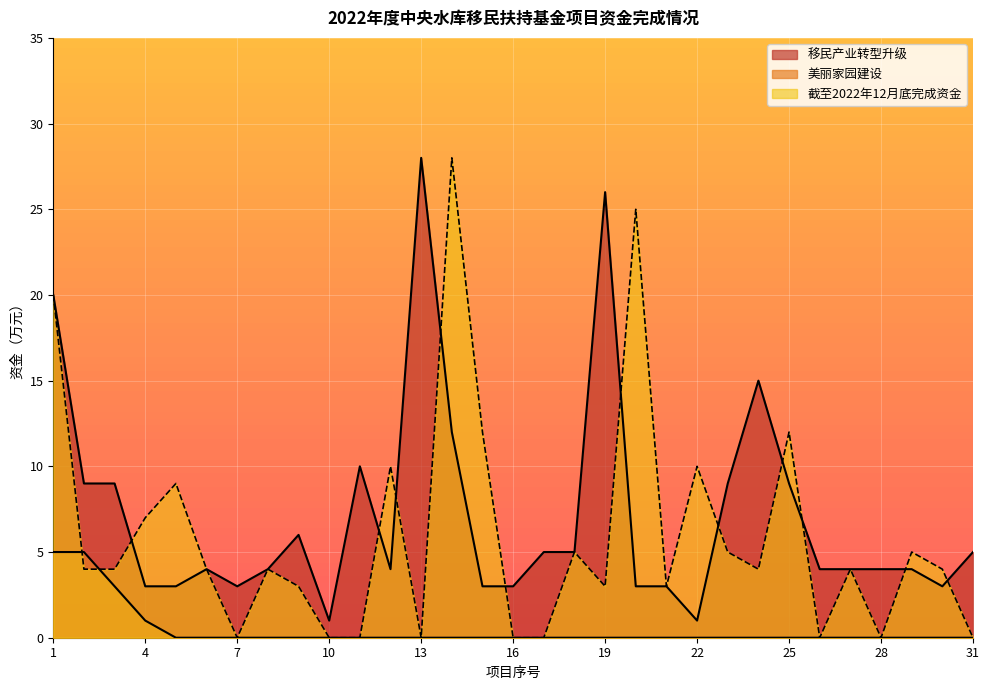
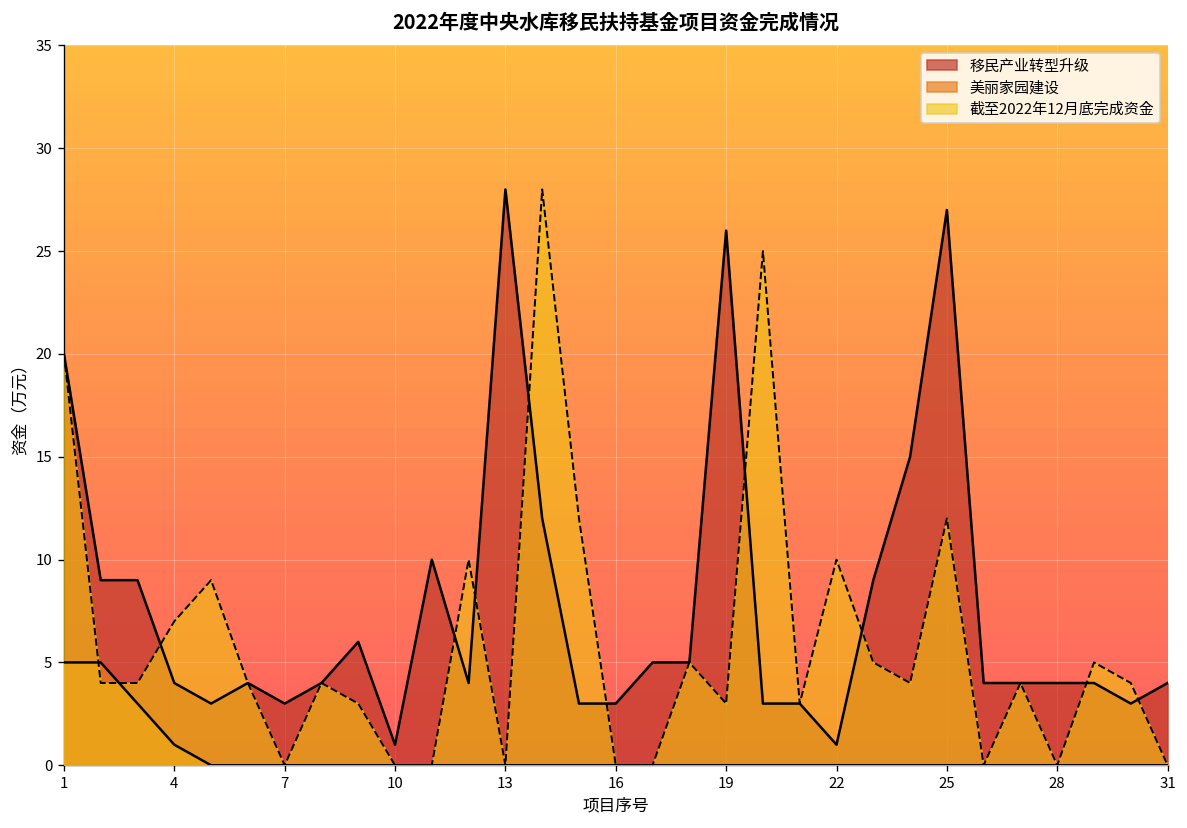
移民产业转型升级, 4: 3 -> 4
移民产业转型升级, 25: 9 -> 27
移民产业转型升级, 31: 5 -> 4
